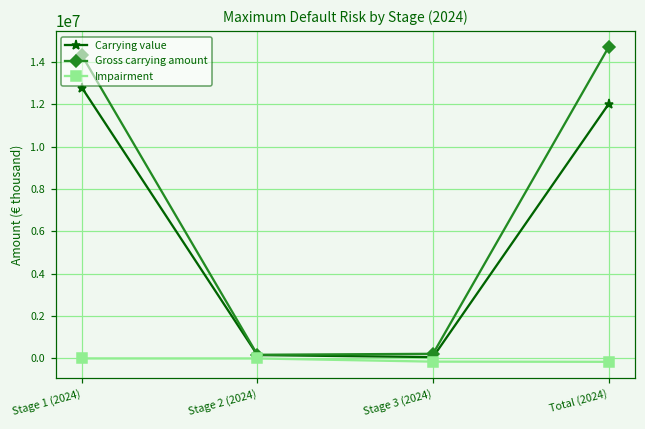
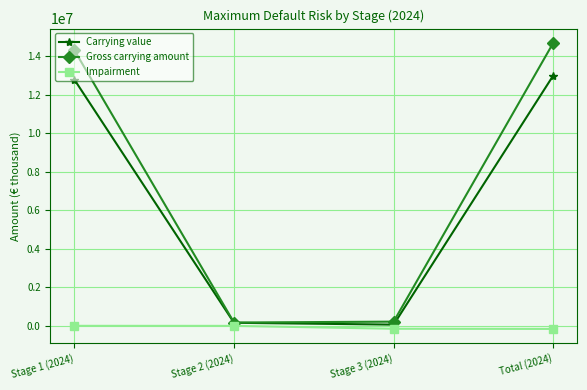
Carrying value, Total (2024): 12000000 -> 13000000
